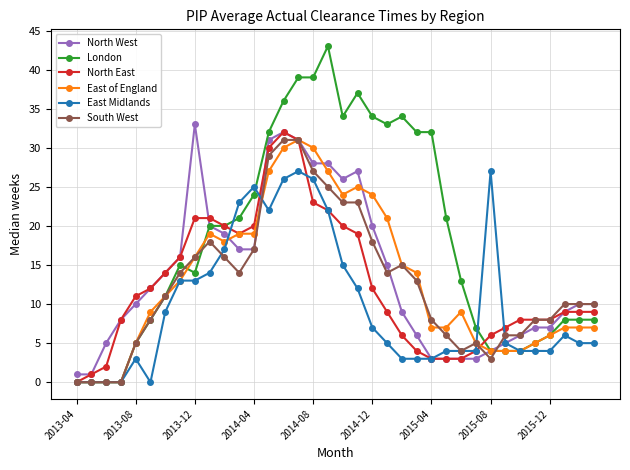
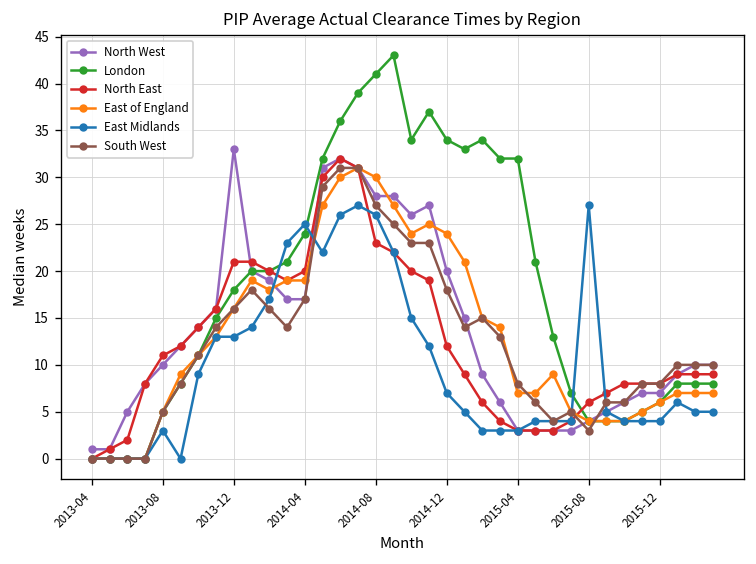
London, 2013-12: 14 -> 18
London, 2014-08: 39 -> 41
